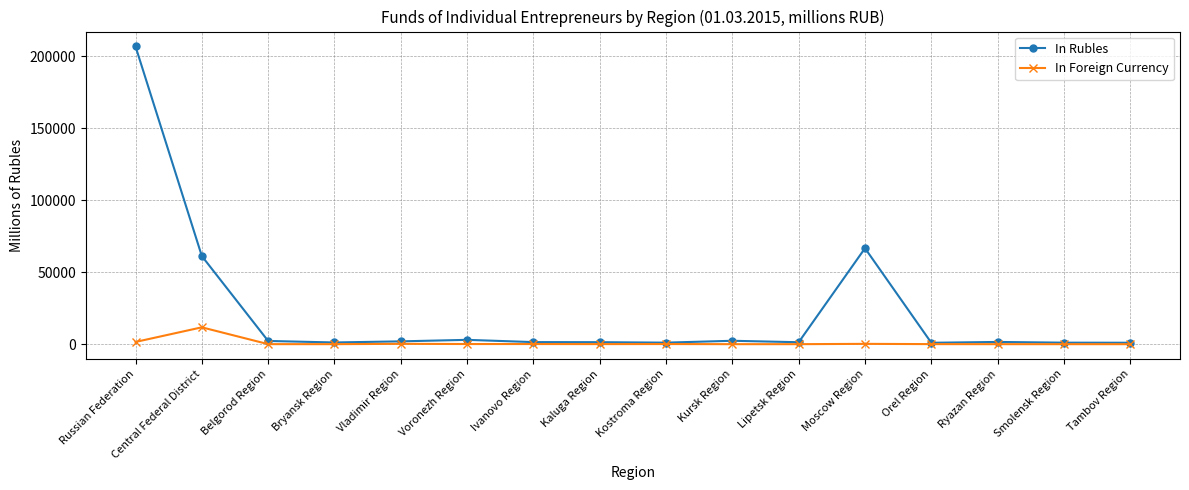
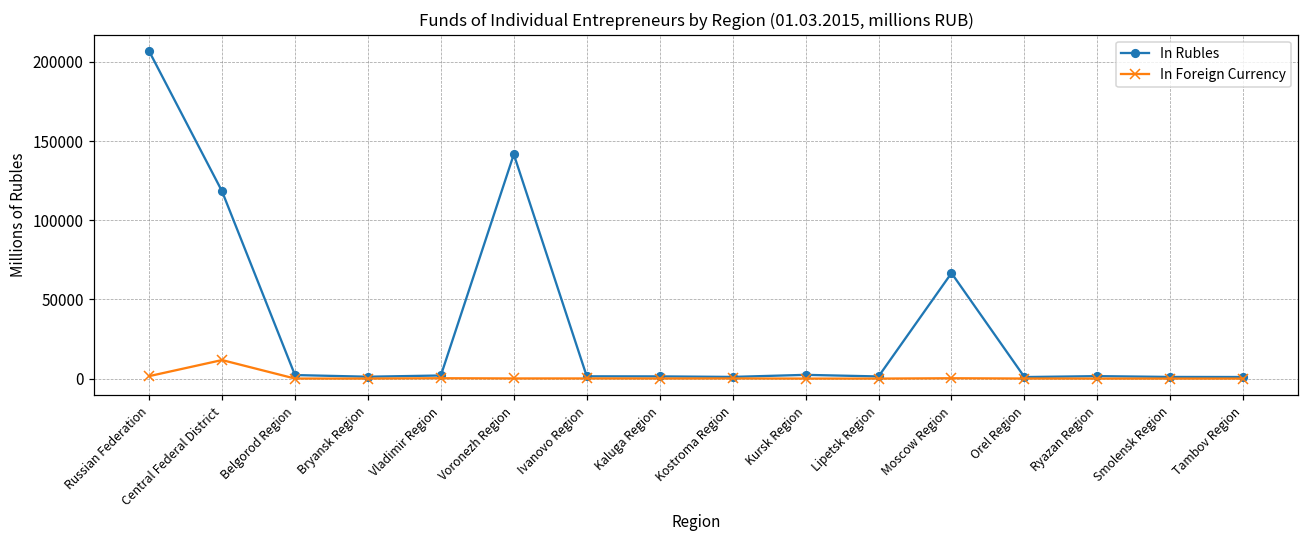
In Rubles, Central Federal District: 61000 -> 118000
In Rubles, Voronezh Region: 3000 -> 142000
